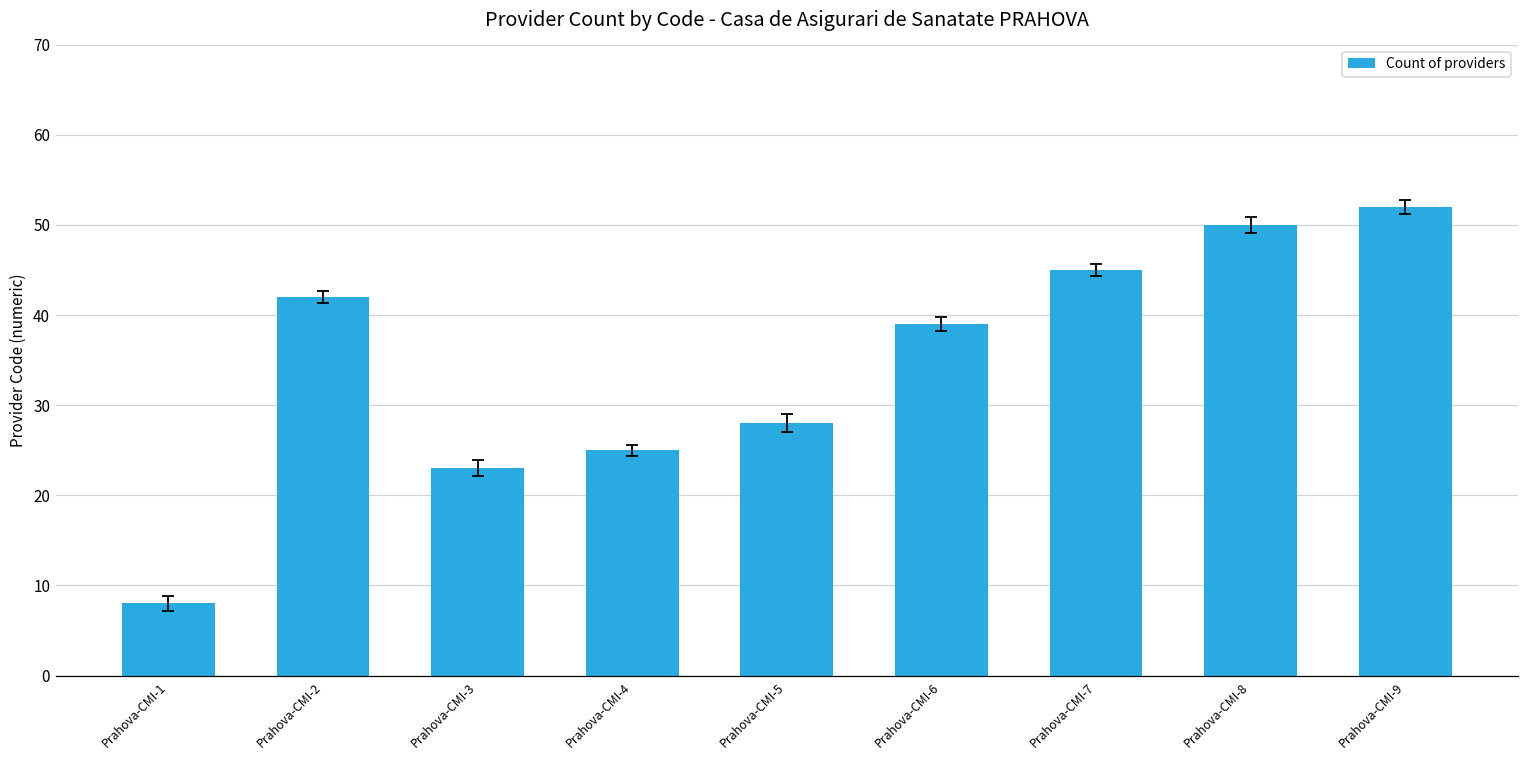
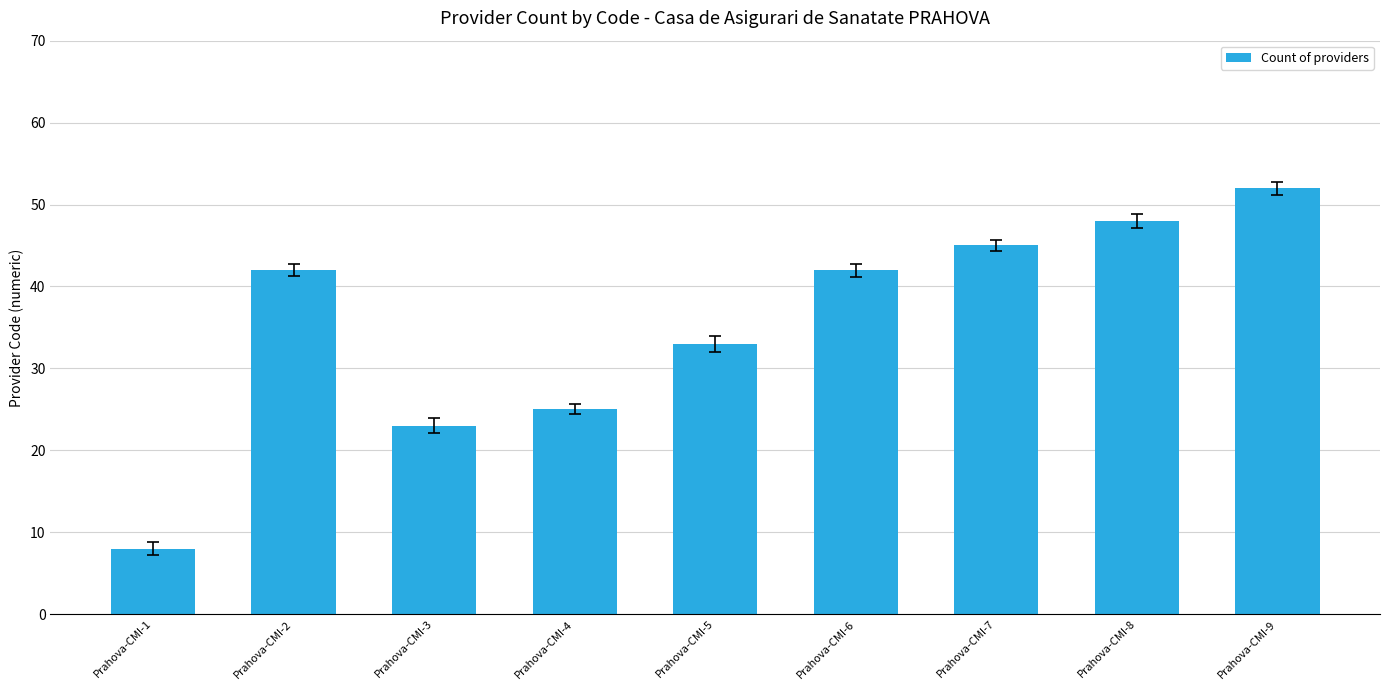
Count of providers, Prahova-CMI-5: 28 -> 33
Count of providers, Prahova-CMI-6: 39 -> 42
Count of providers, Prahova-CMI-8: 50 -> 48
